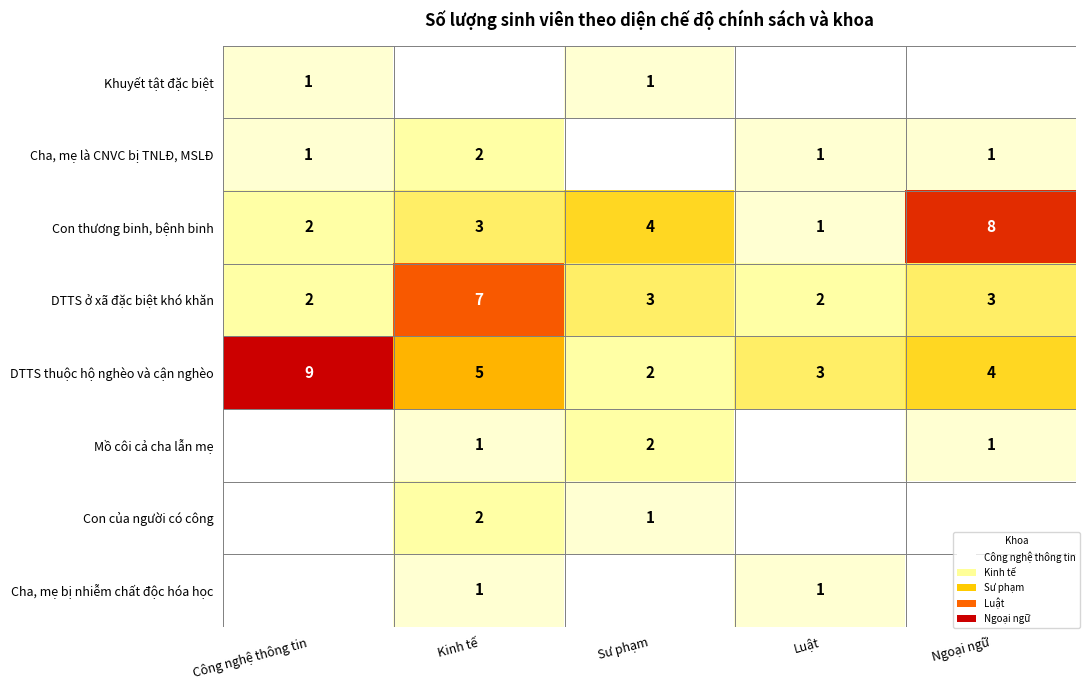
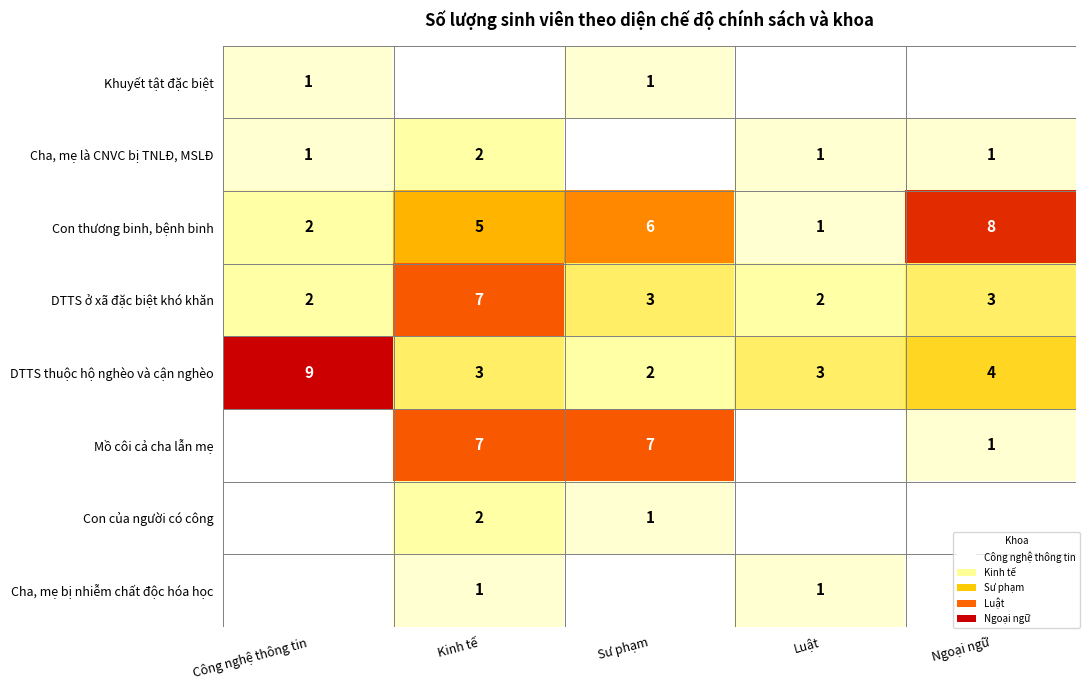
Con thương binh, bệnh binh, Kinh tế: 3 -> 5
Con thương binh, bệnh binh, Sư phạm: 4 -> 6
DTTS thuộc hộ nghèo và cận nghèo, Kinh tế: 5 -> 3
Mồ côi cả cha lẫn mẹ, Kinh tế: 1 -> 7
Mồ côi cả cha lẫn mẹ, Sư phạm: 2 -> 7
